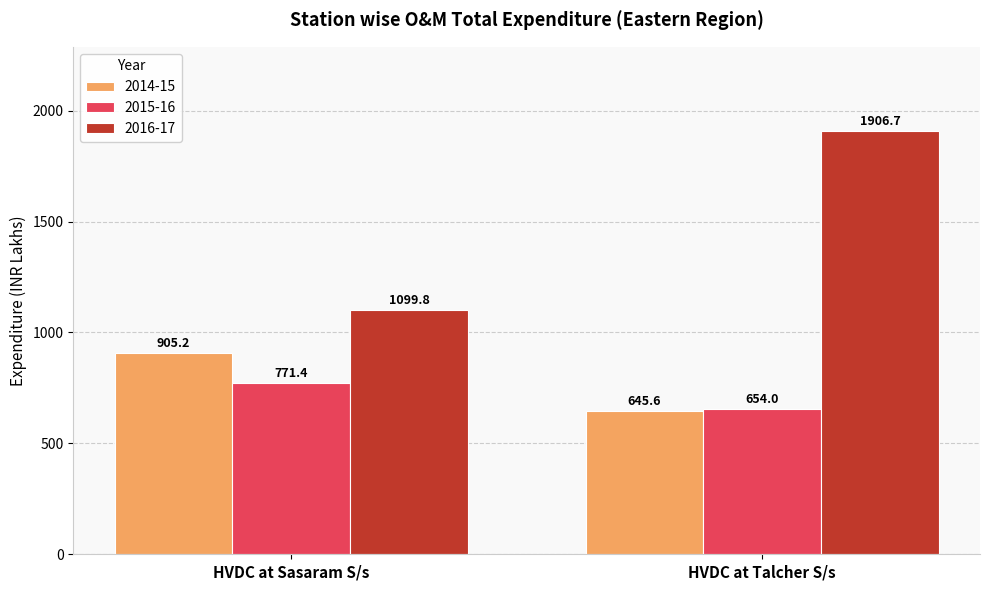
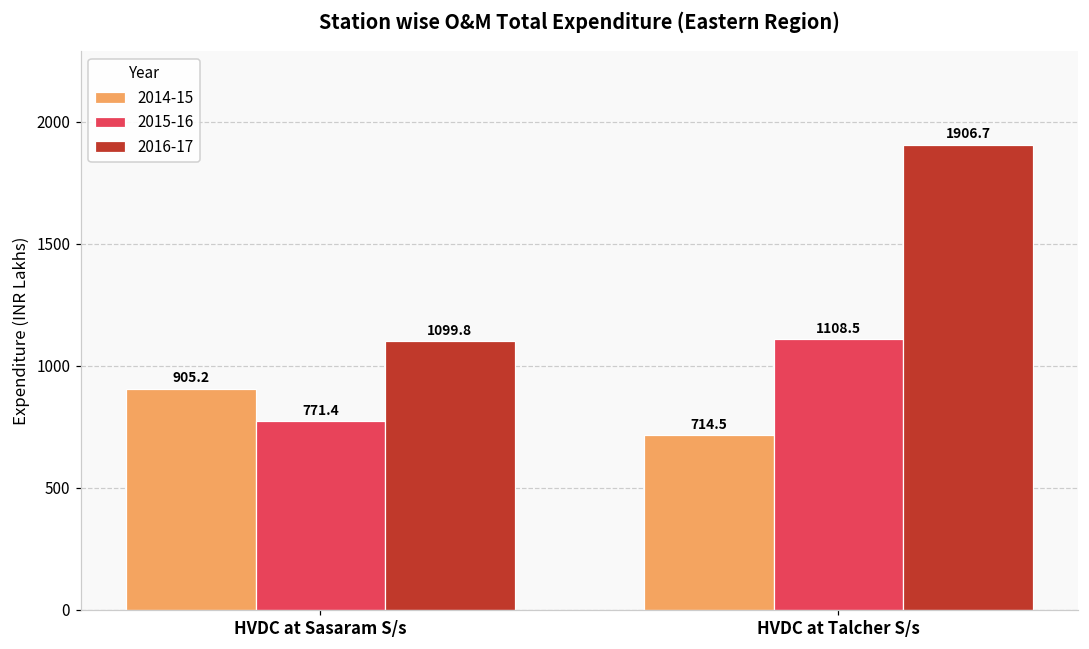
2014-15, HVDC at Talcher S/s: 645.6 -> 714.5
2015-16, HVDC at Talcher S/s: 654.0 -> 1108.5
